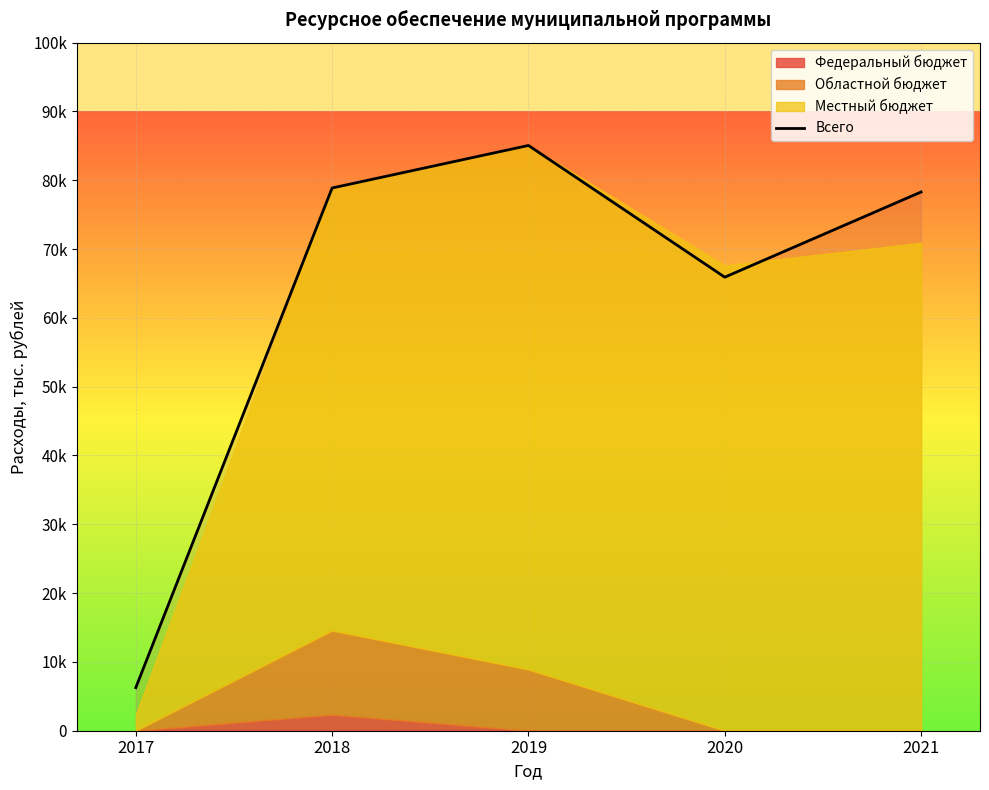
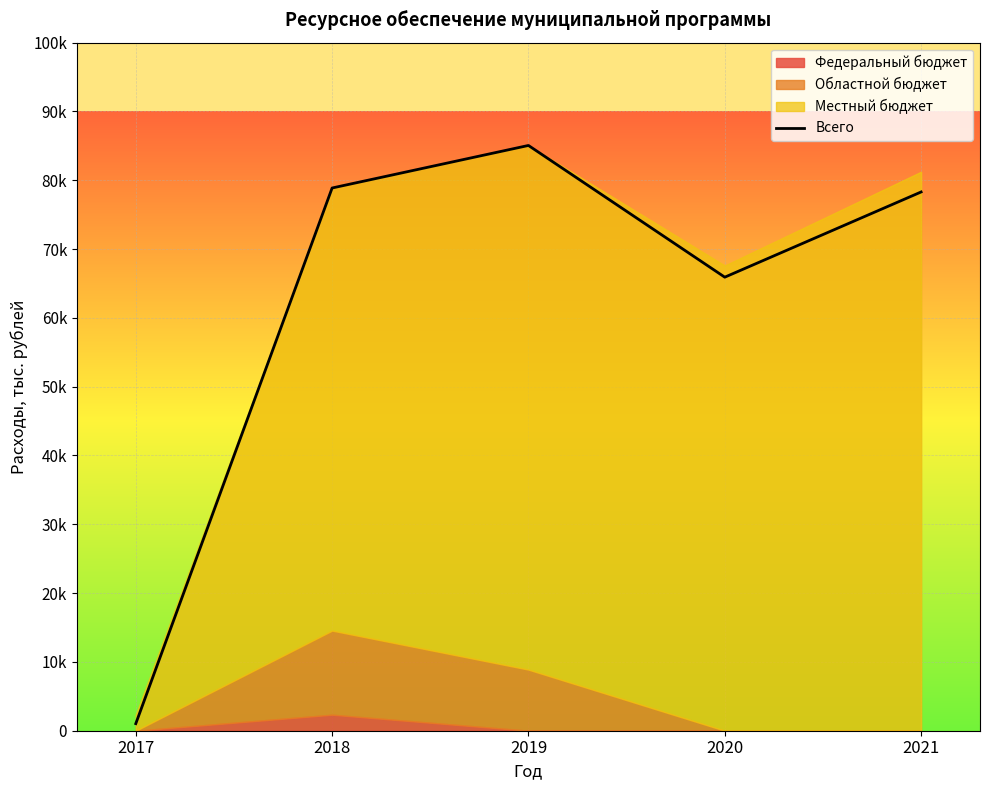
Всего, 2017: 6000 -> 1000
Местный бюджет, 2021: 71000 -> 81000
